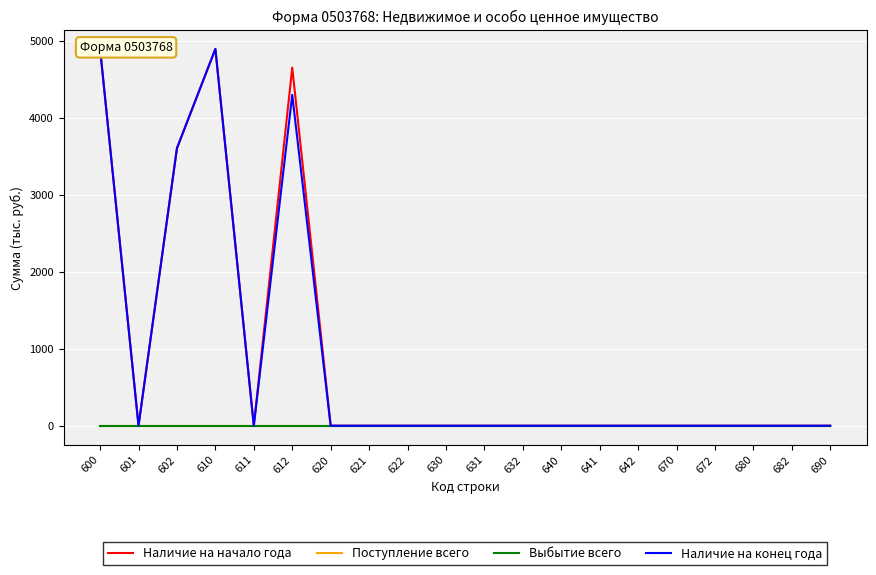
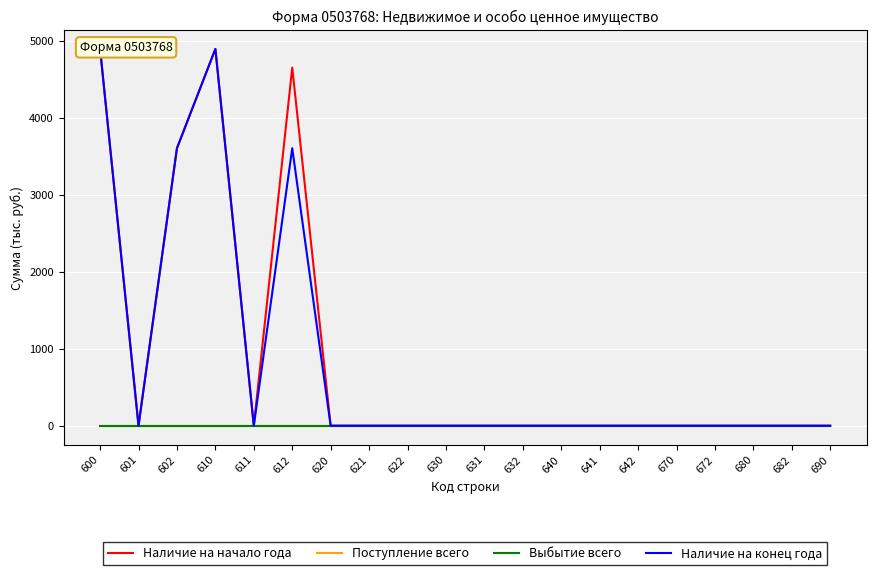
Наличие на конец года, 612: 4300 -> 3600
